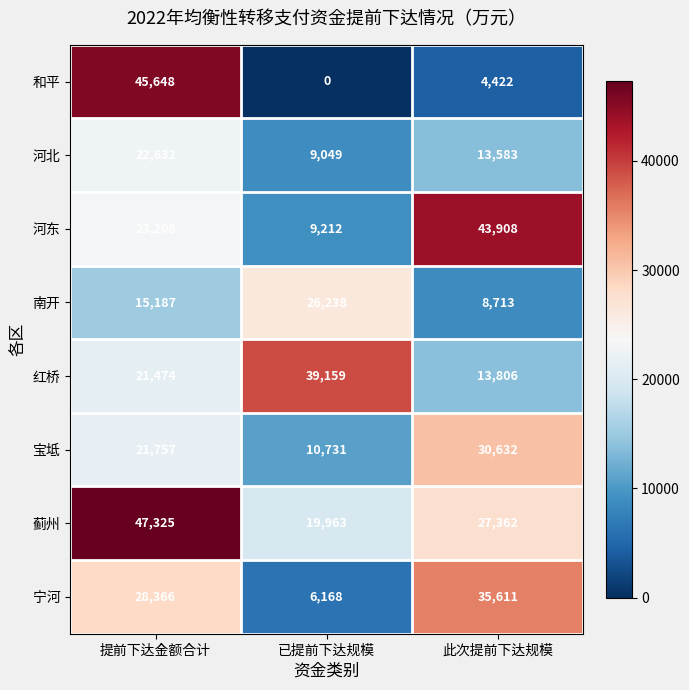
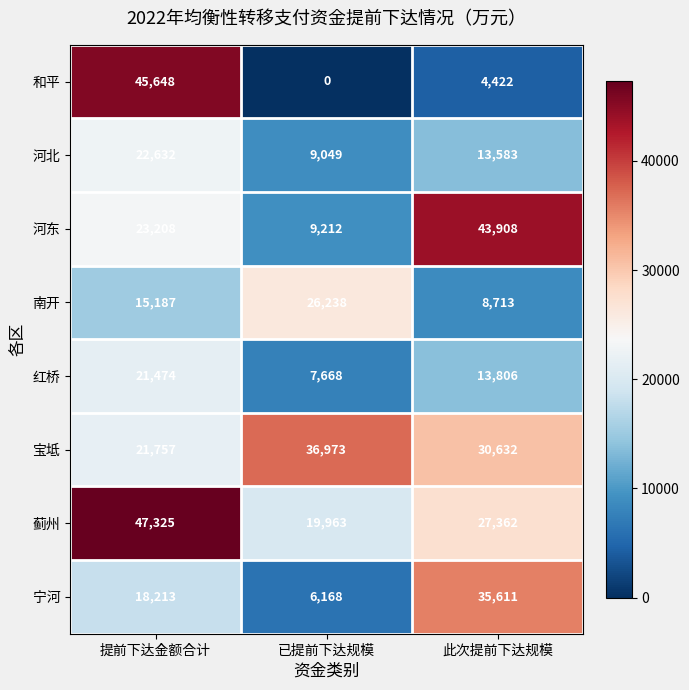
红桥, 已提前下达规模: 39,159 -> 7,668
宝坻, 已提前下达规模: 10,731 -> 36,973
宁河, 提前下达金额合计: 28,366 -> 18,213
